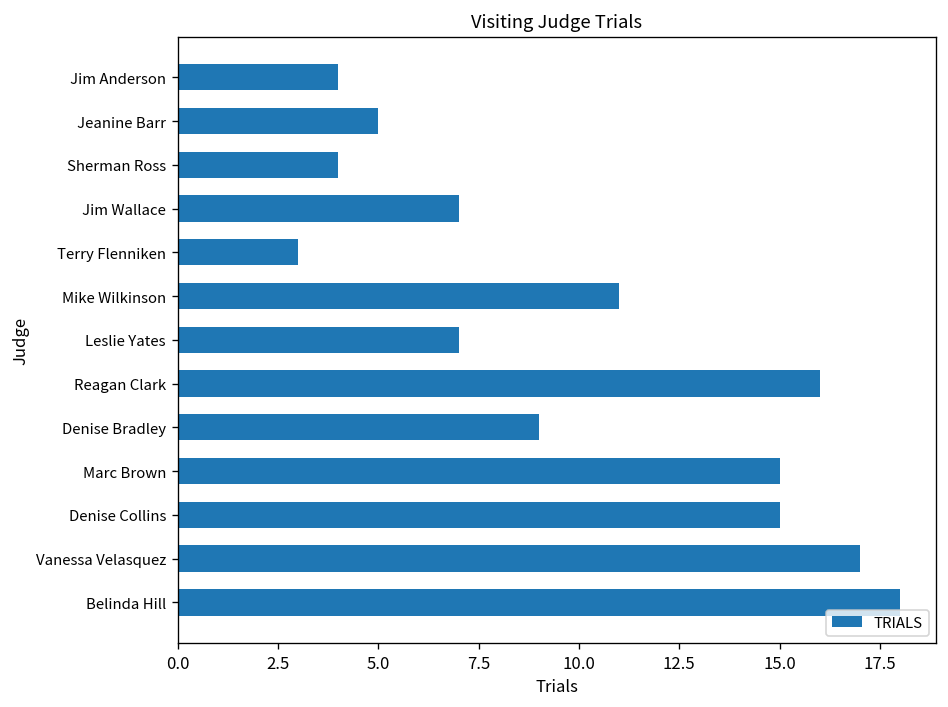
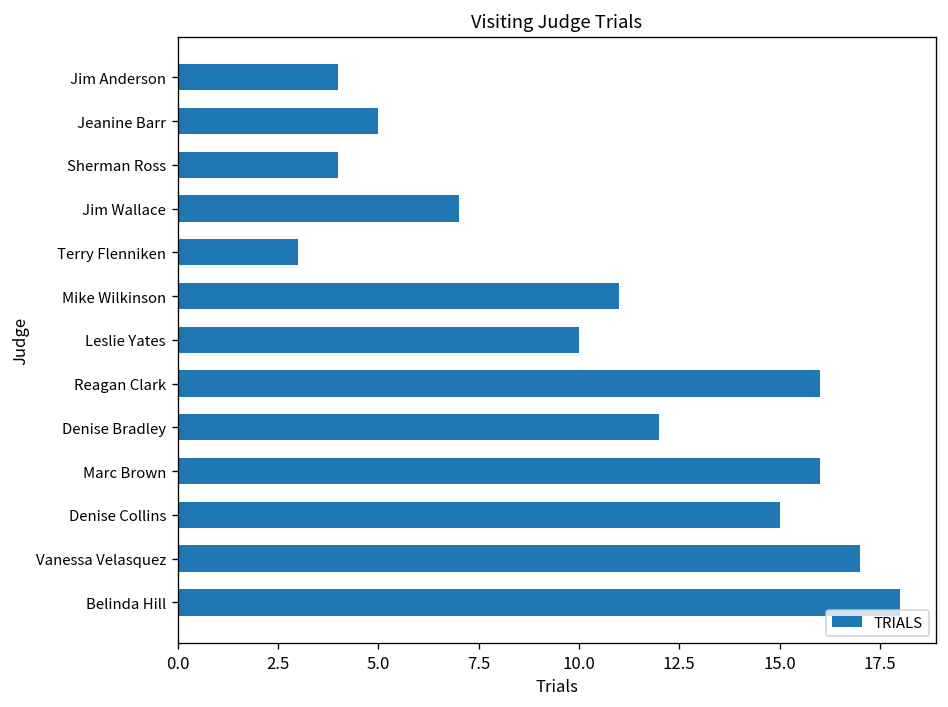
Leslie Yates: 7 -> 10
Denise Bradley: 9 -> 12
Marc Brown: 15 -> 16
